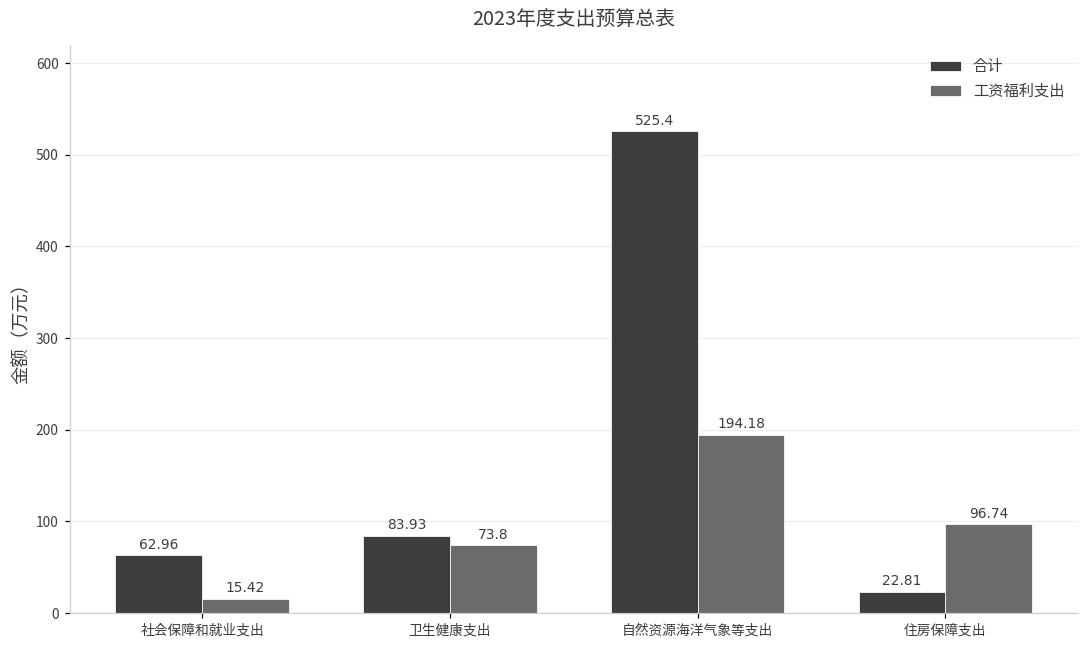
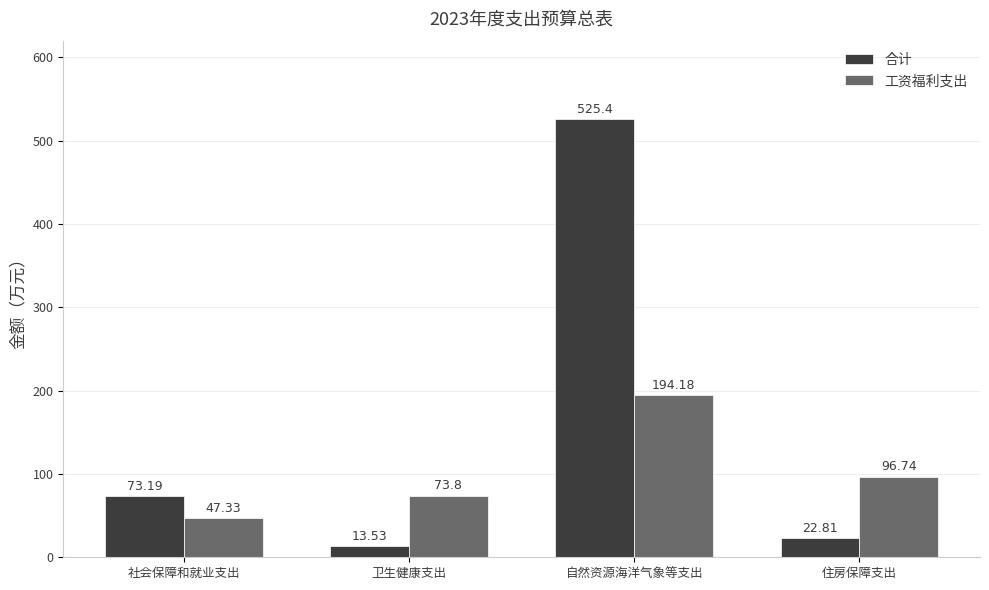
合计, 社会保障和就业支出: 62.96 -> 73.19
工资福利支出, 社会保障和就业支出: 15.42 -> 47.33
合计, 卫生健康支出: 83.93 -> 13.53
